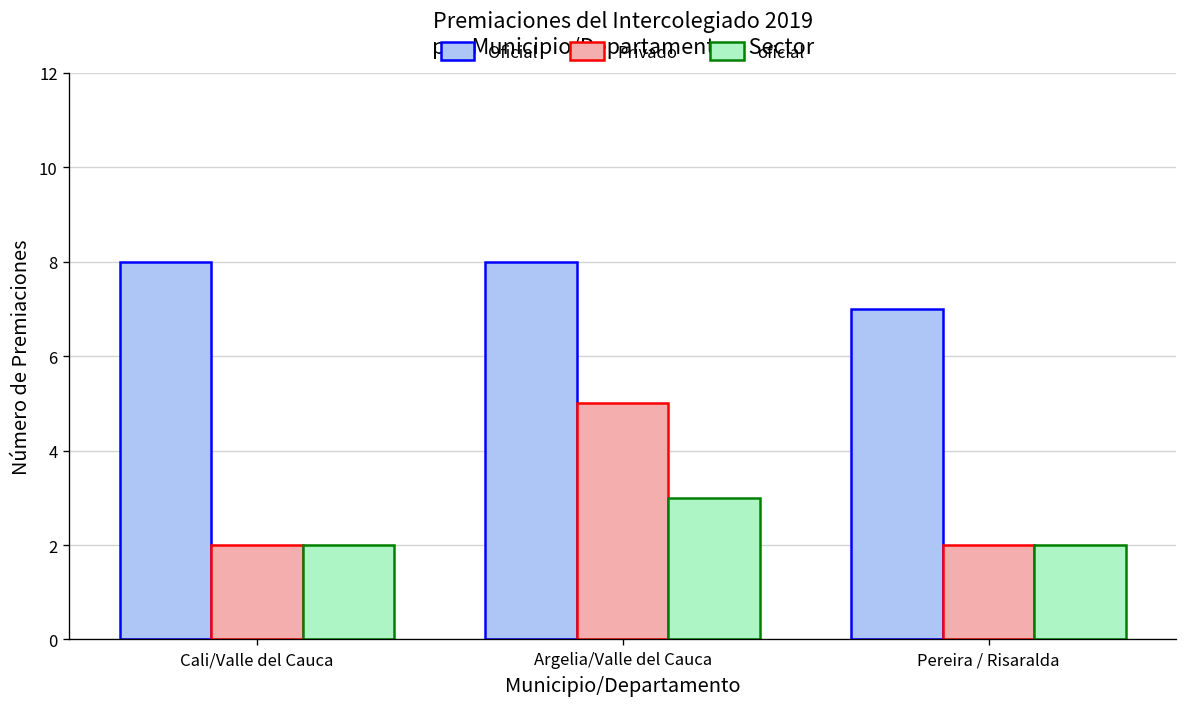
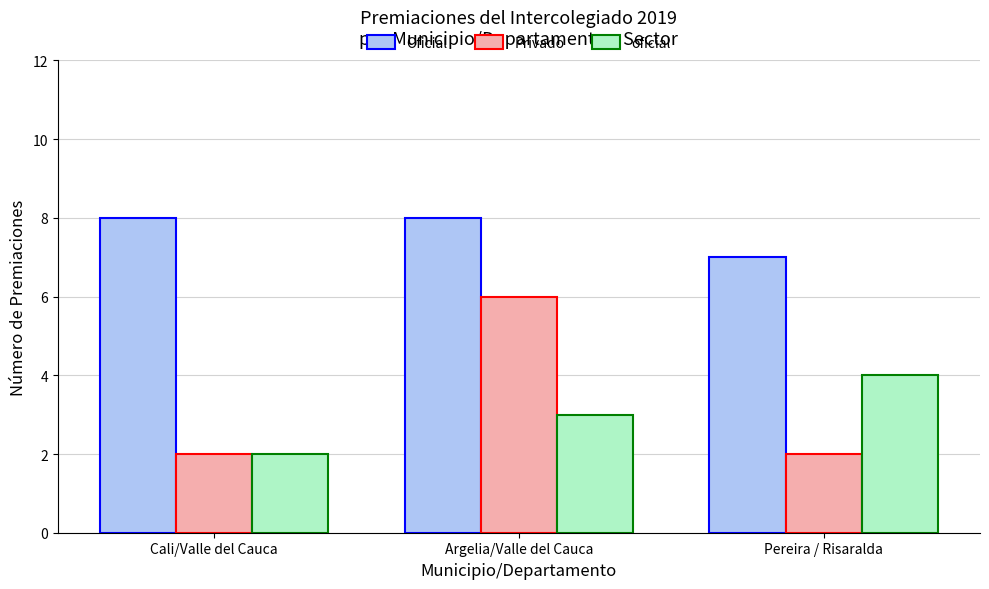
Privado, Argelia/Valle del Cauca: 5 -> 6
oficial, Pereira / Risaralda: 2 -> 4
